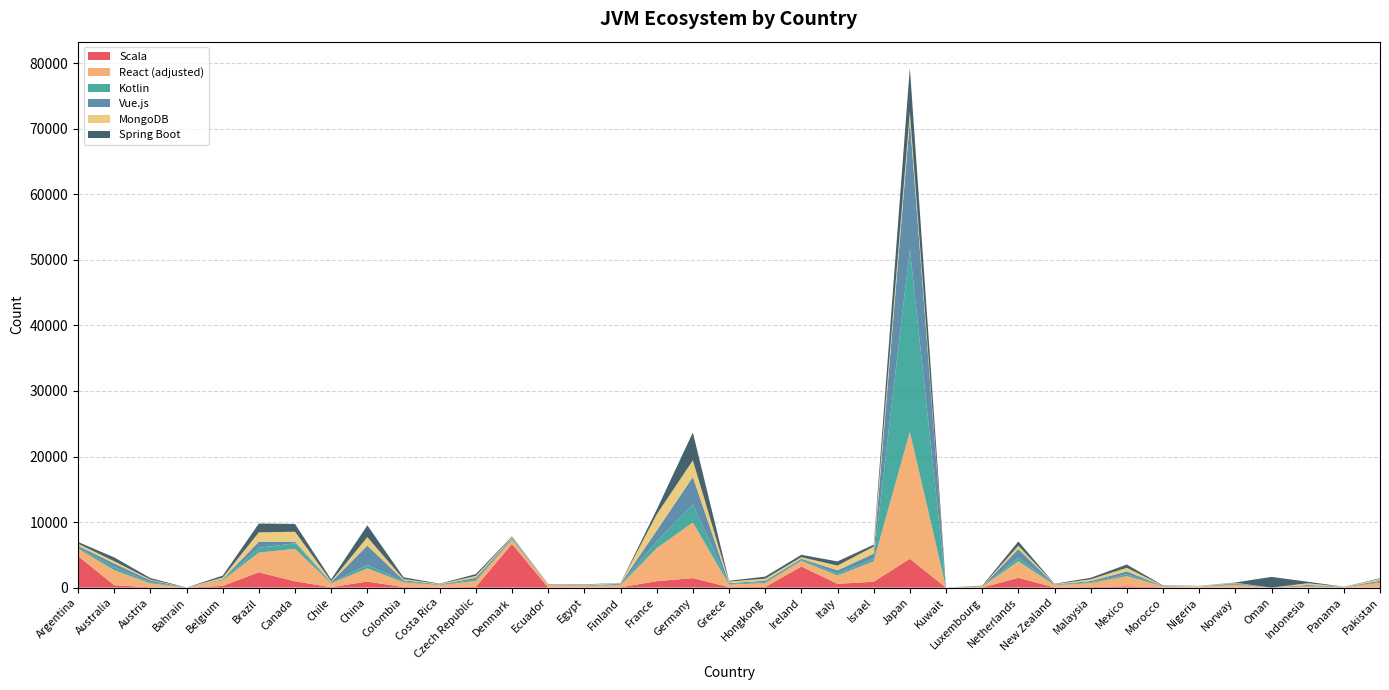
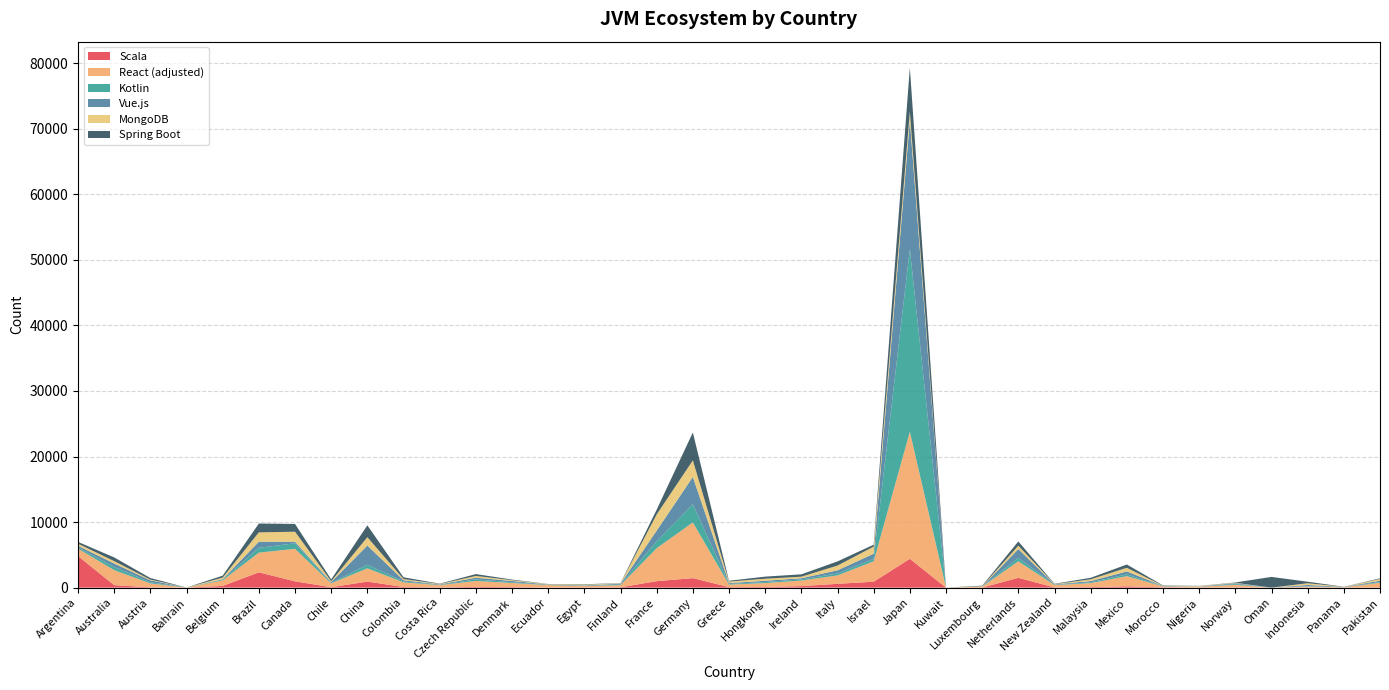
Scala, Denmark: 7000 -> 0
Scala, Ireland: 3000 -> 0
